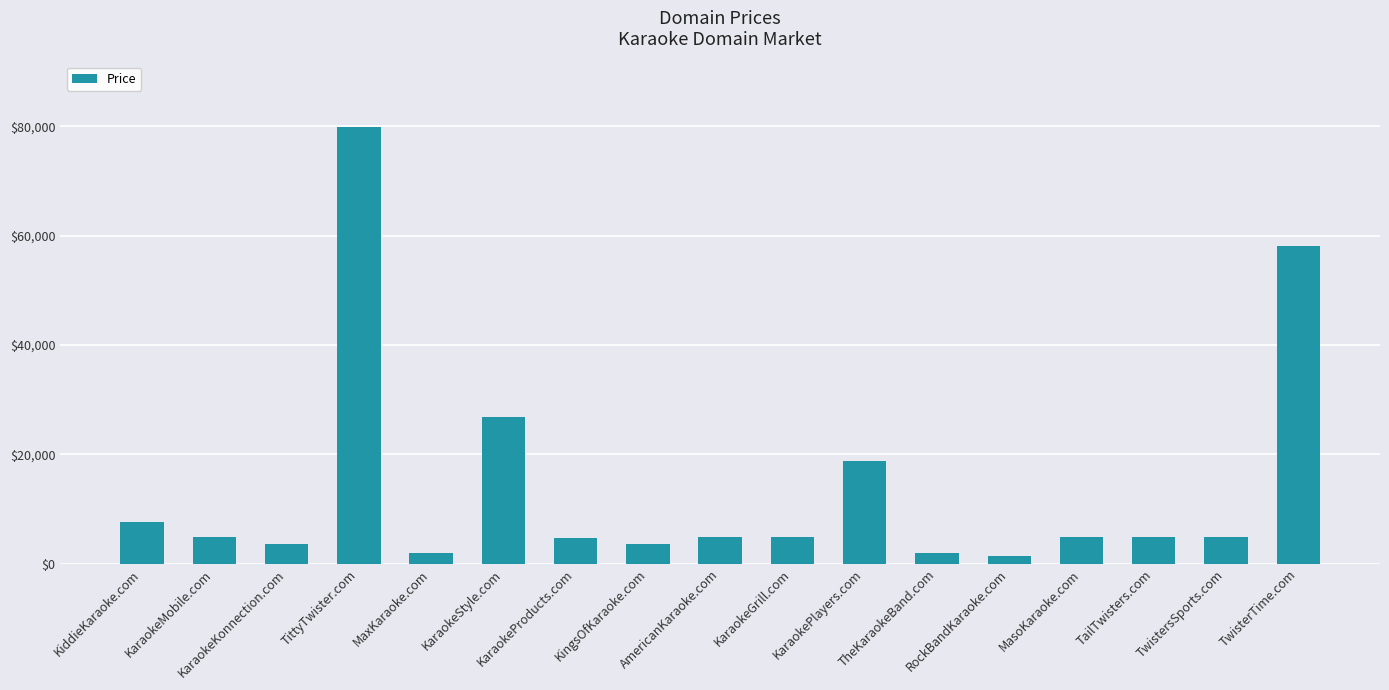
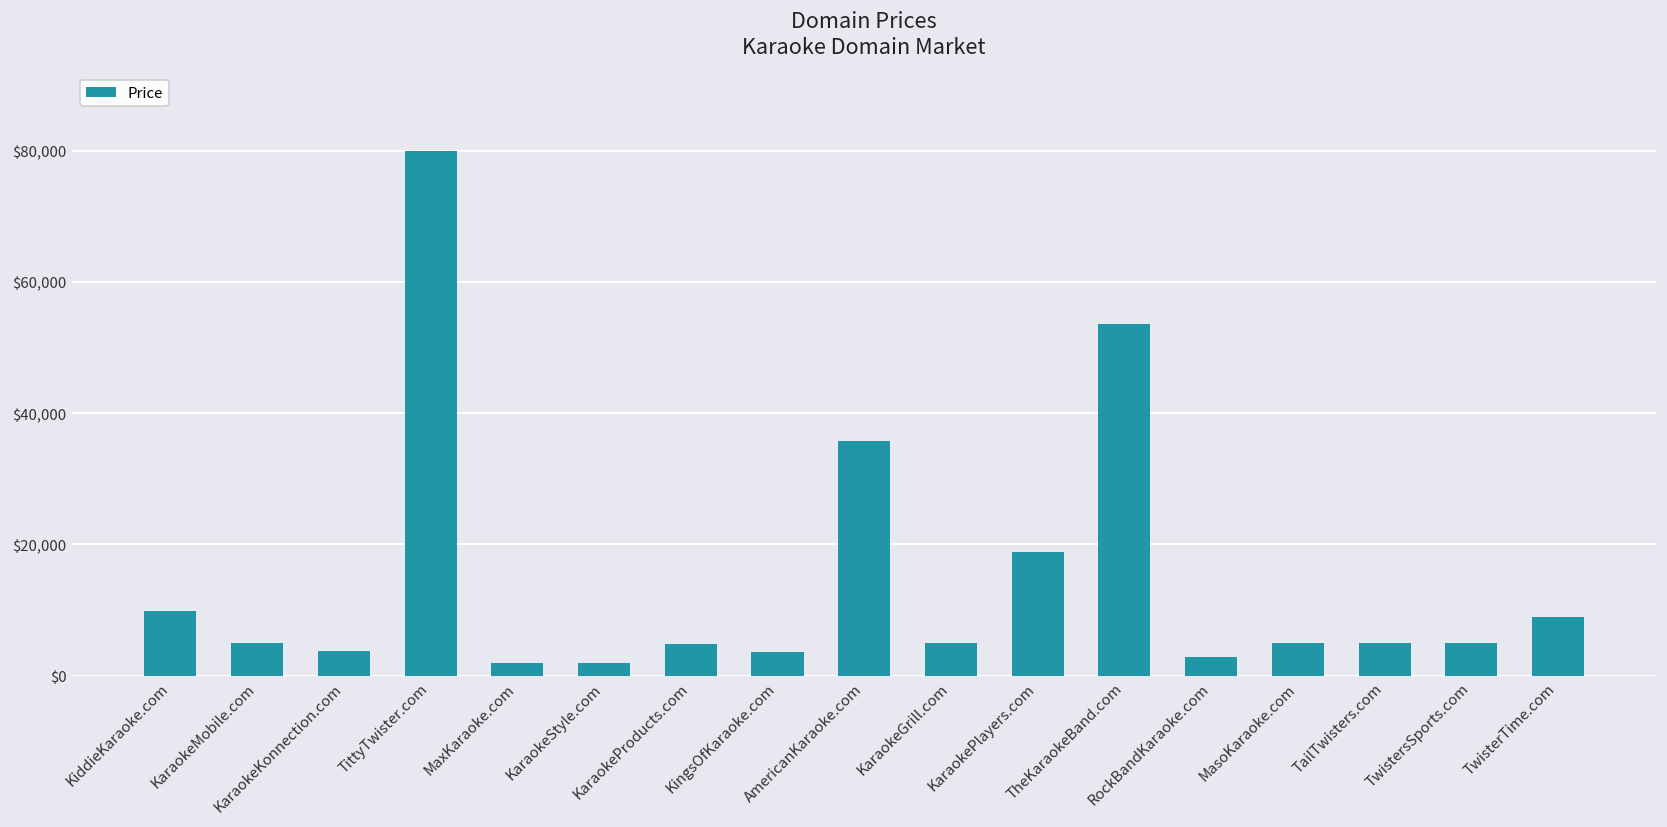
KiddieKaraoke.com: $8,000 -> $10,000
KaraokeStyle.com: $27,000 -> $2,000
AmericanKaraoke.com: $5,000 -> $36,000
TheKaraokeBand.com: $2,000 -> $54,000
RockBandKaraoke.com: $1,000 -> $3,000
TwisterTime.com: $58,000 -> $9,000
